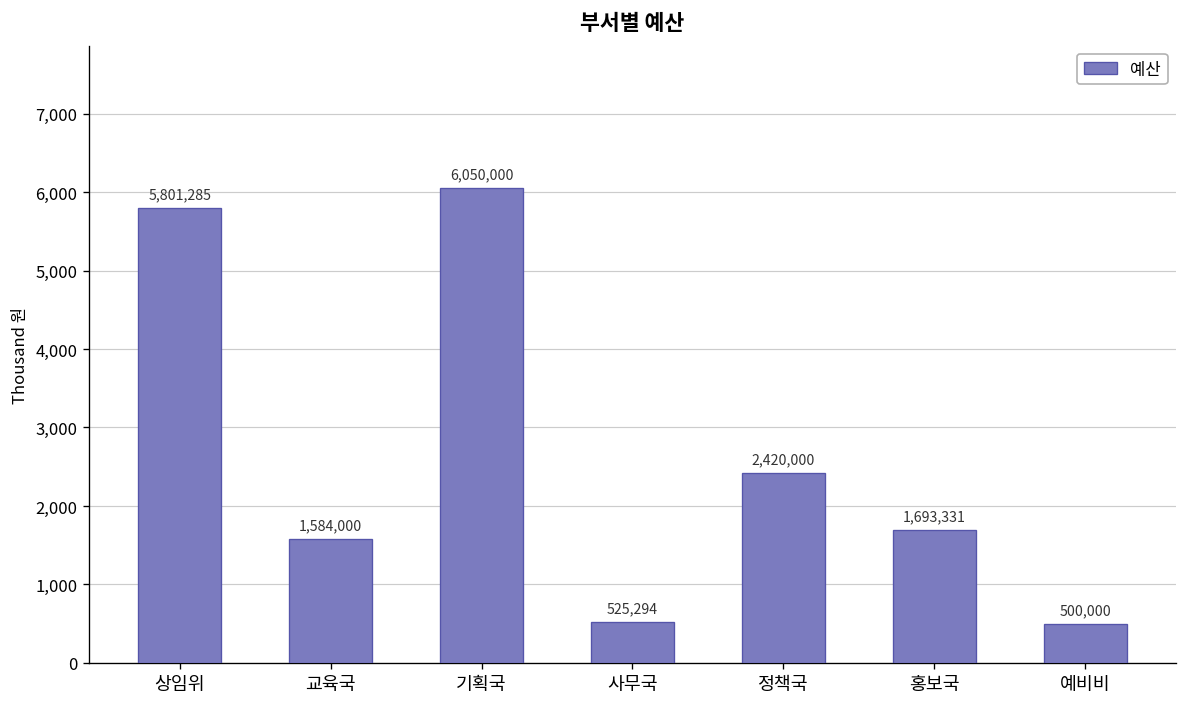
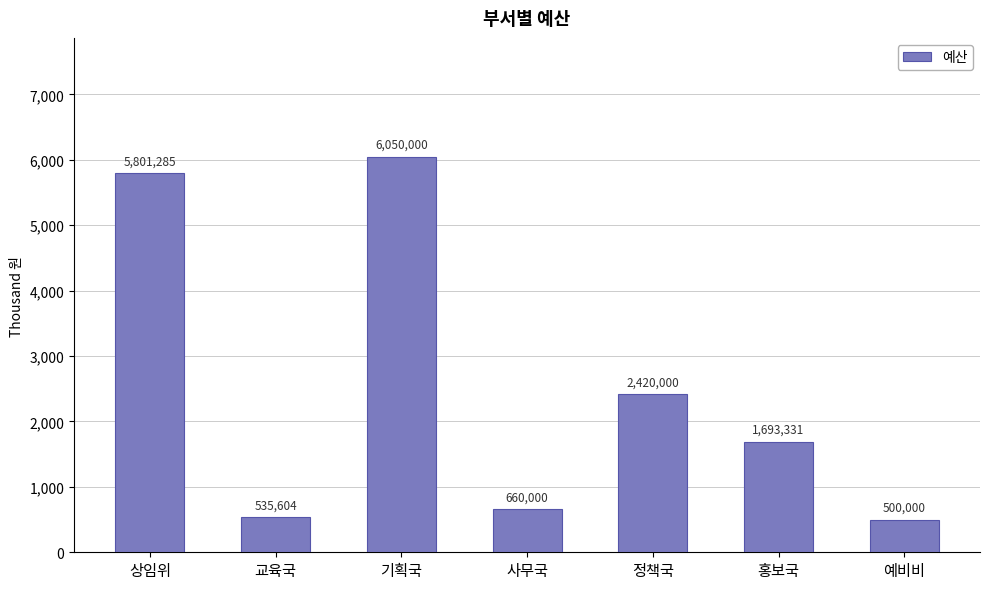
교육국: 1,584,000 -> 535,604
사무국: 525,294 -> 660,000
